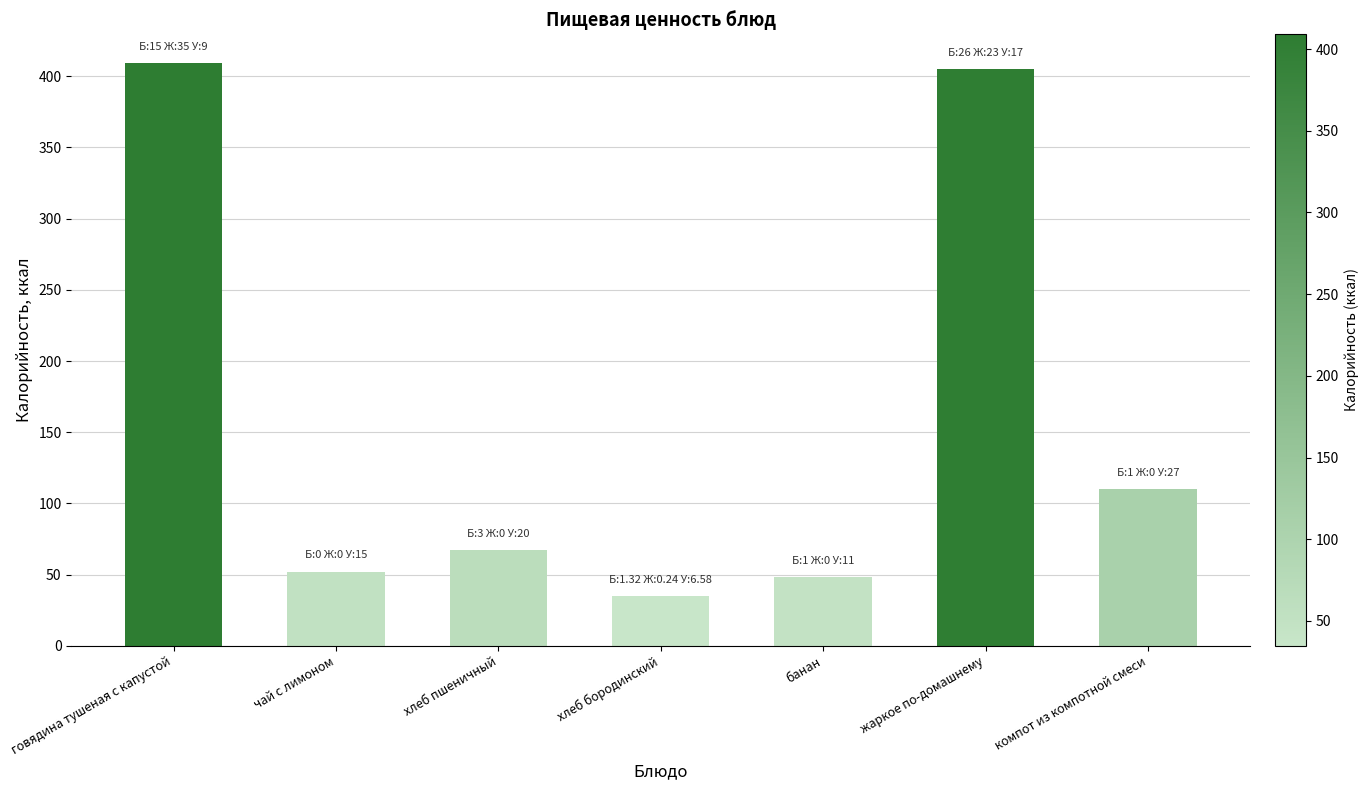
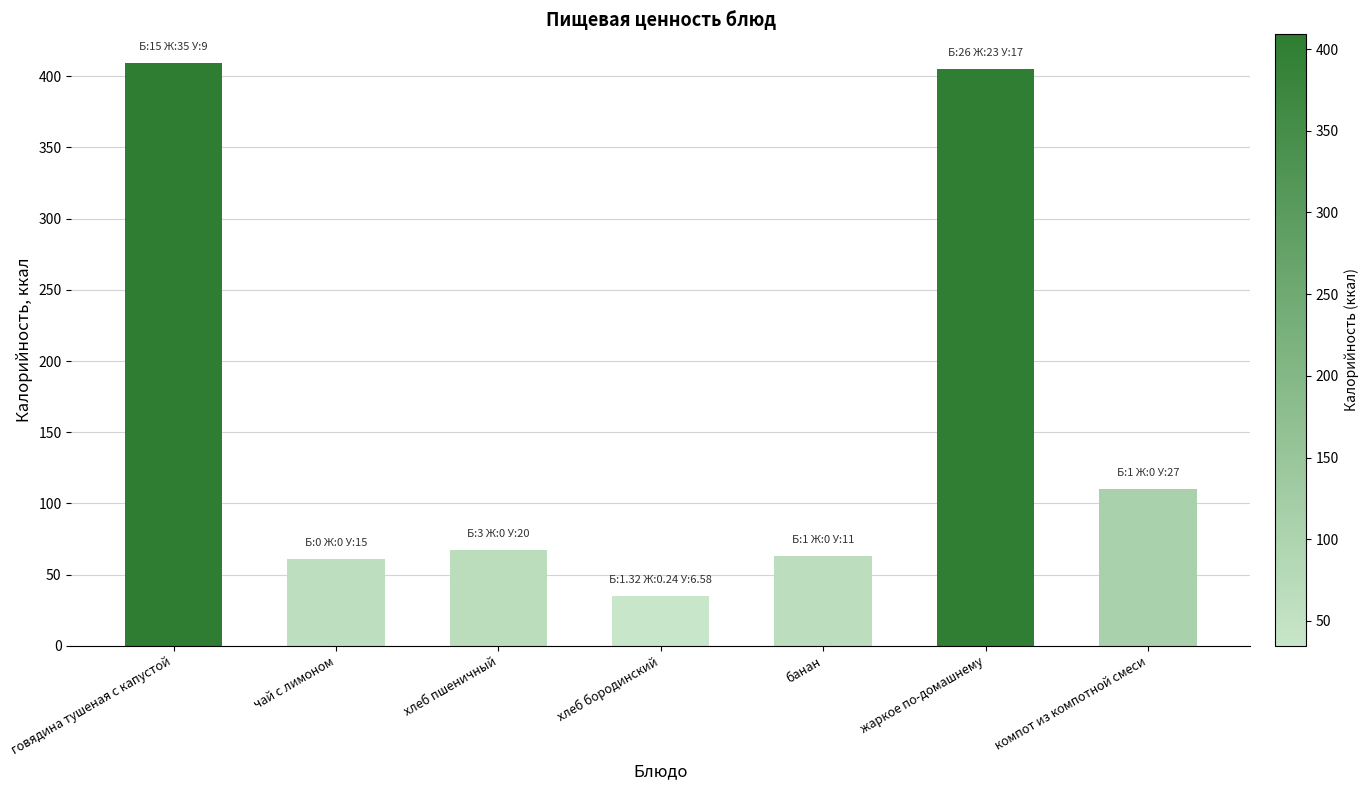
чай с лимоном: 52 -> 61
банан: 48 -> 63
